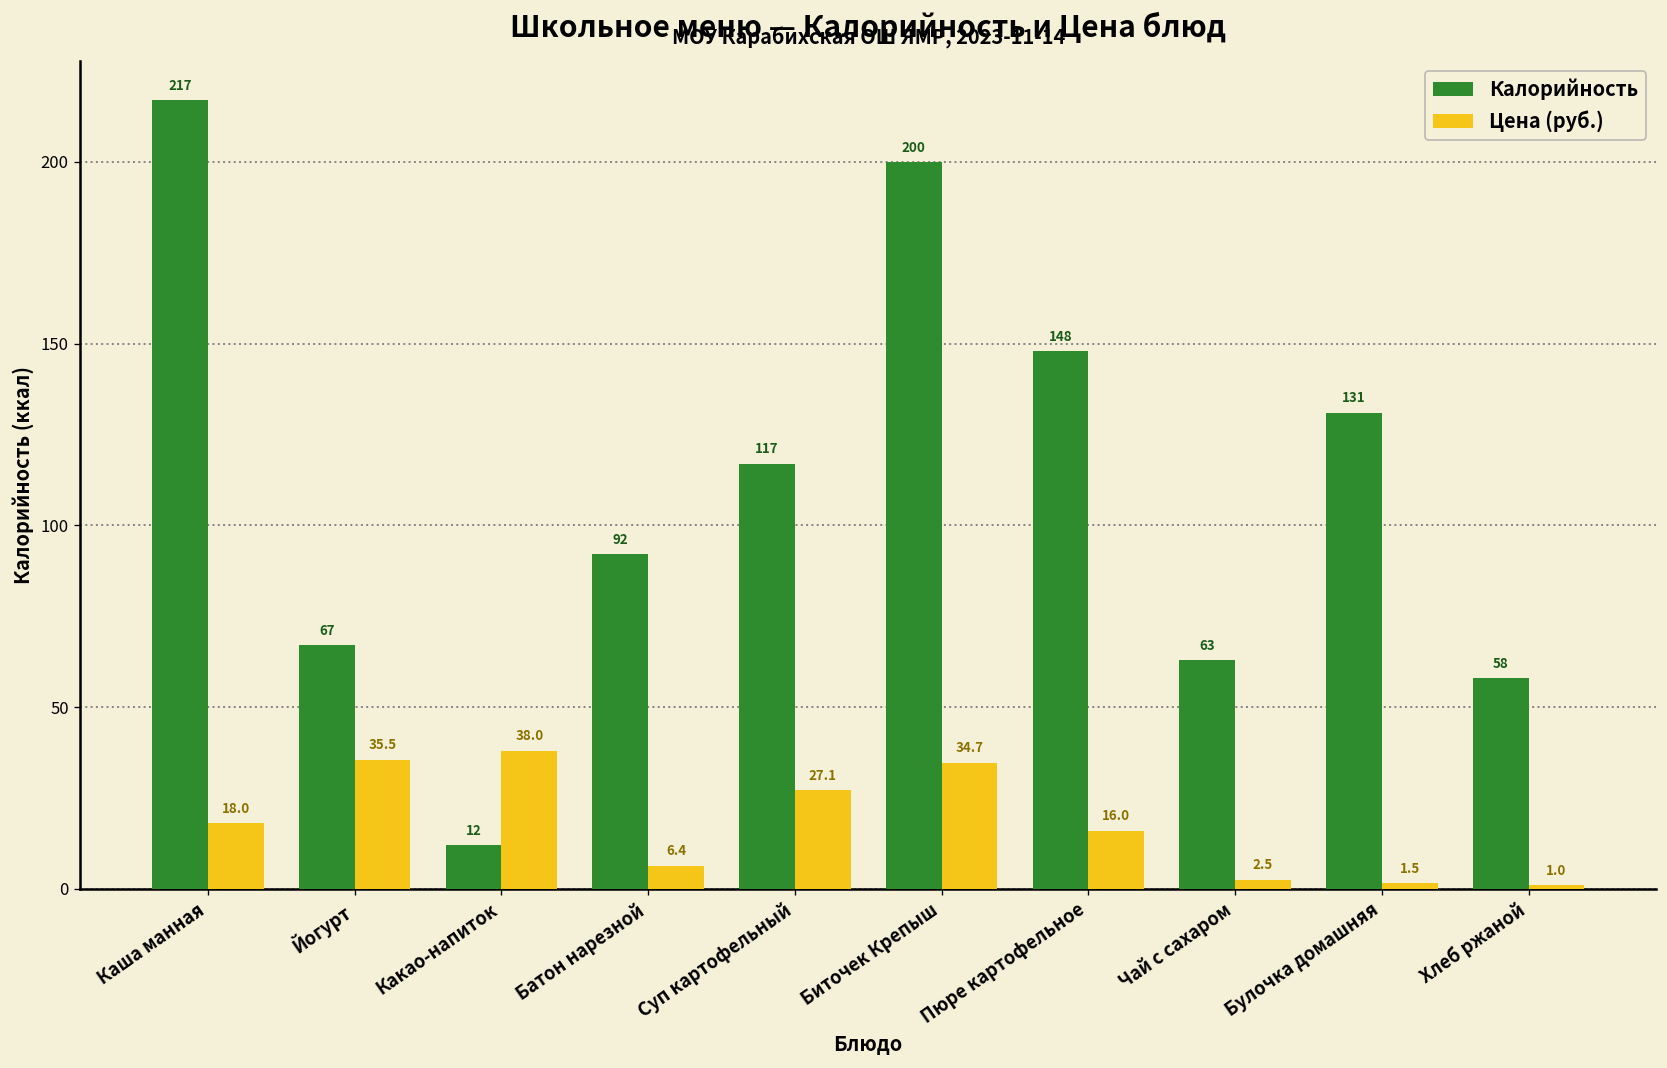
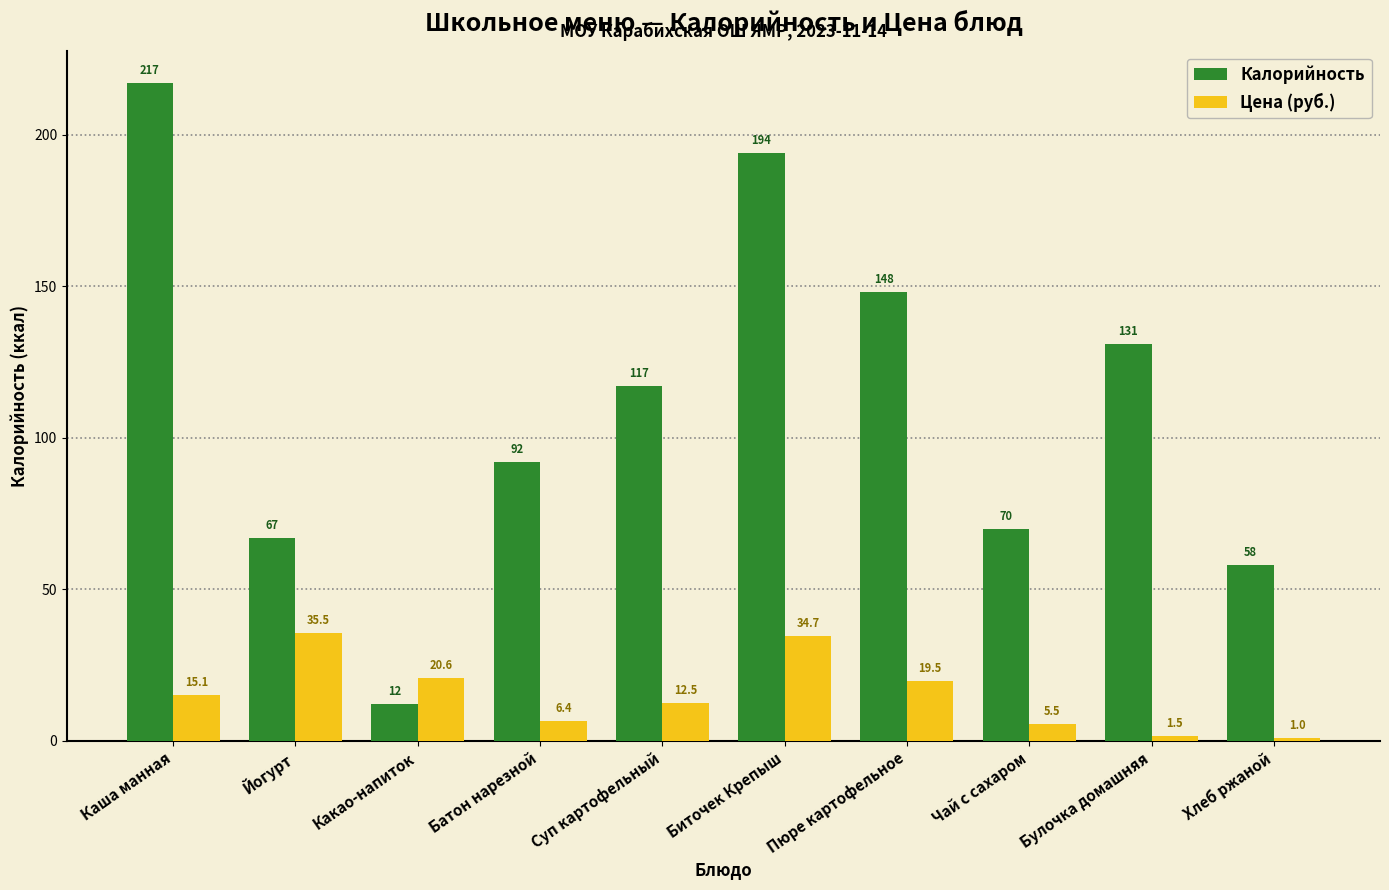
Цена (руб.), Каша манная: 18.0 -> 15.1
Цена (руб.), Какао-напиток: 38.0 -> 20.6
Цена (руб.), Суп картофельный: 27.1 -> 12.5
Калорийность, Биточек Крепыш: 200 -> 194
Цена (руб.), Пюре картофельное: 16.0 -> 19.5
Калорийность, Чай с сахаром: 63 -> 70
Цена (руб.), Чай с сахаром: 2.5 -> 5.5
